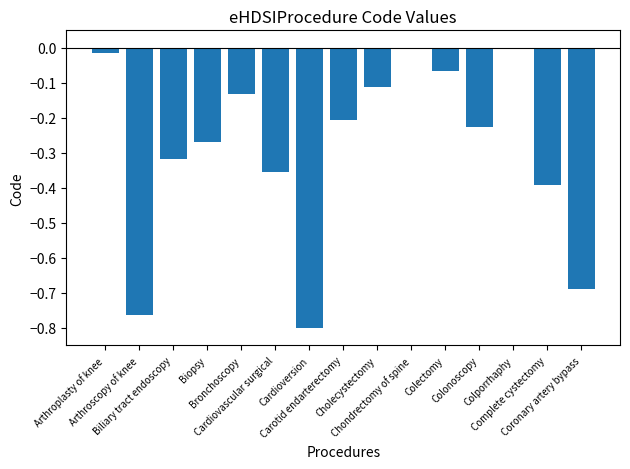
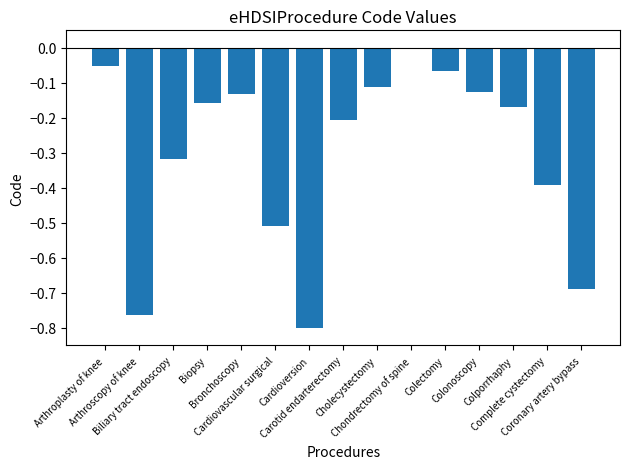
Arthroplasty of knee: -0.01 -> -0.05
Biopsy: -0.27 -> -0.16
Cardiovascular surgical: -0.35 -> -0.51
Colonoscopy: -0.23 -> -0.13
Colporrhaphy: 0.00 -> -0.17
